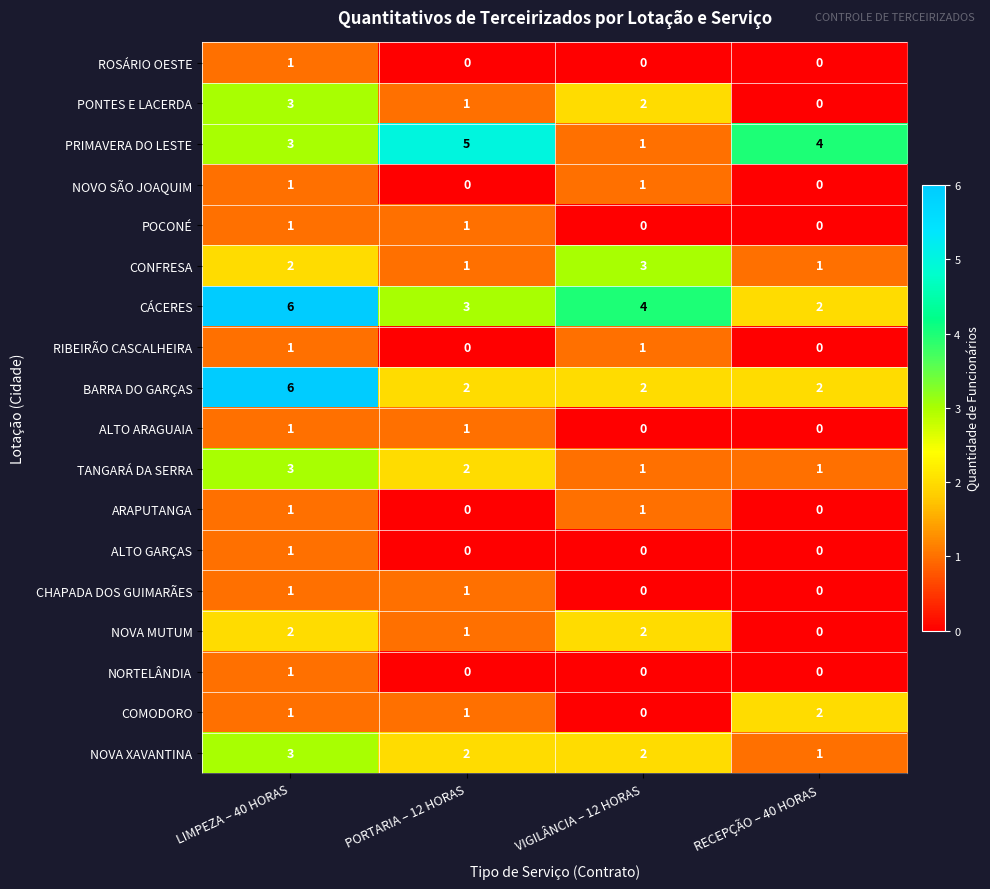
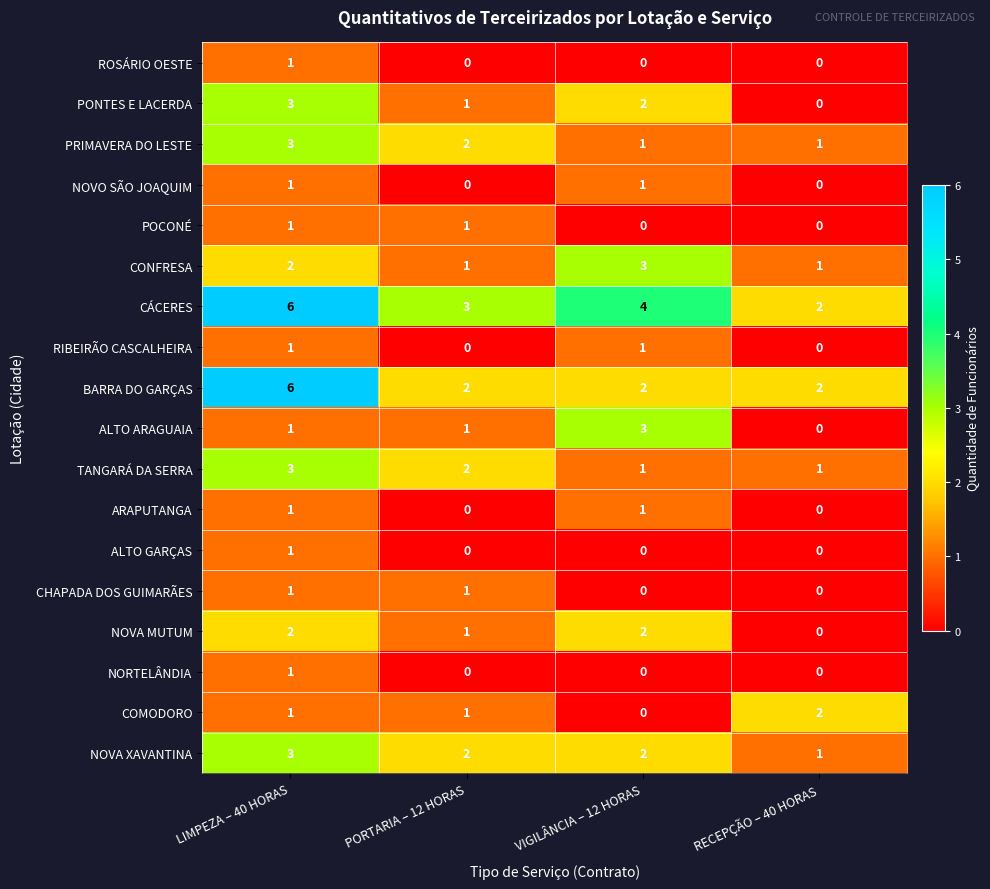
PRIMAVERA DO LESTE, PORTARIA – 12 HORAS: 5 -> 2
PRIMAVERA DO LESTE, RECEPÇÃO – 40 HORAS: 4 -> 1
ALTO ARAGUAIA, VIGILÂNCIA – 12 HORAS: 0 -> 3
